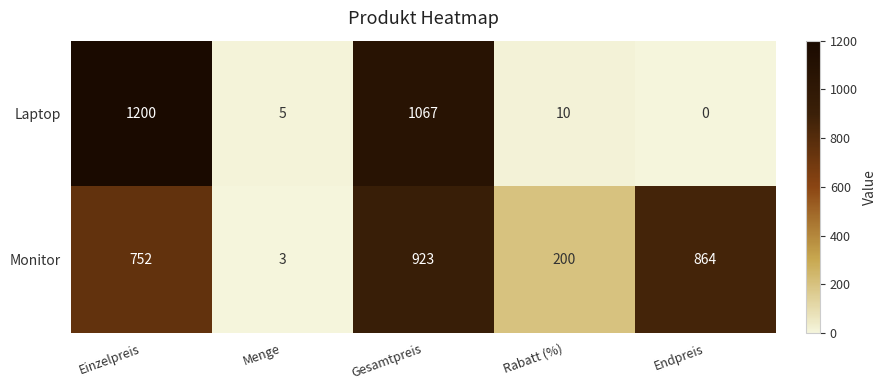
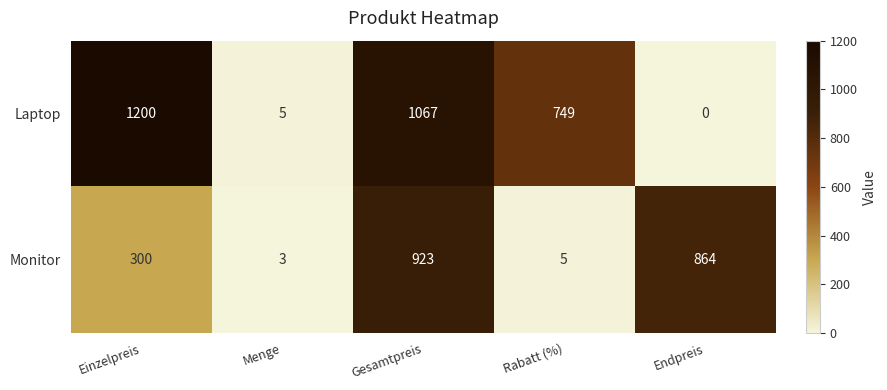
Laptop, Rabatt (%): 10 -> 749
Monitor, Einzelpreis: 752 -> 300
Monitor, Rabatt (%): 200 -> 5
